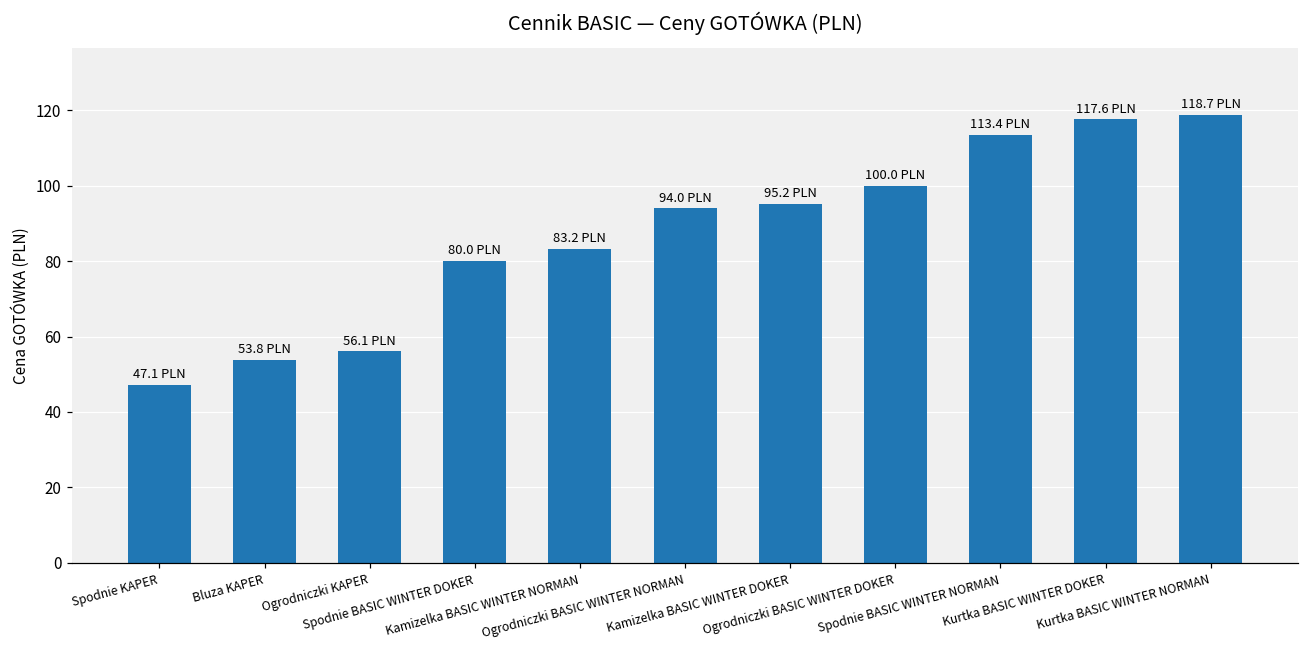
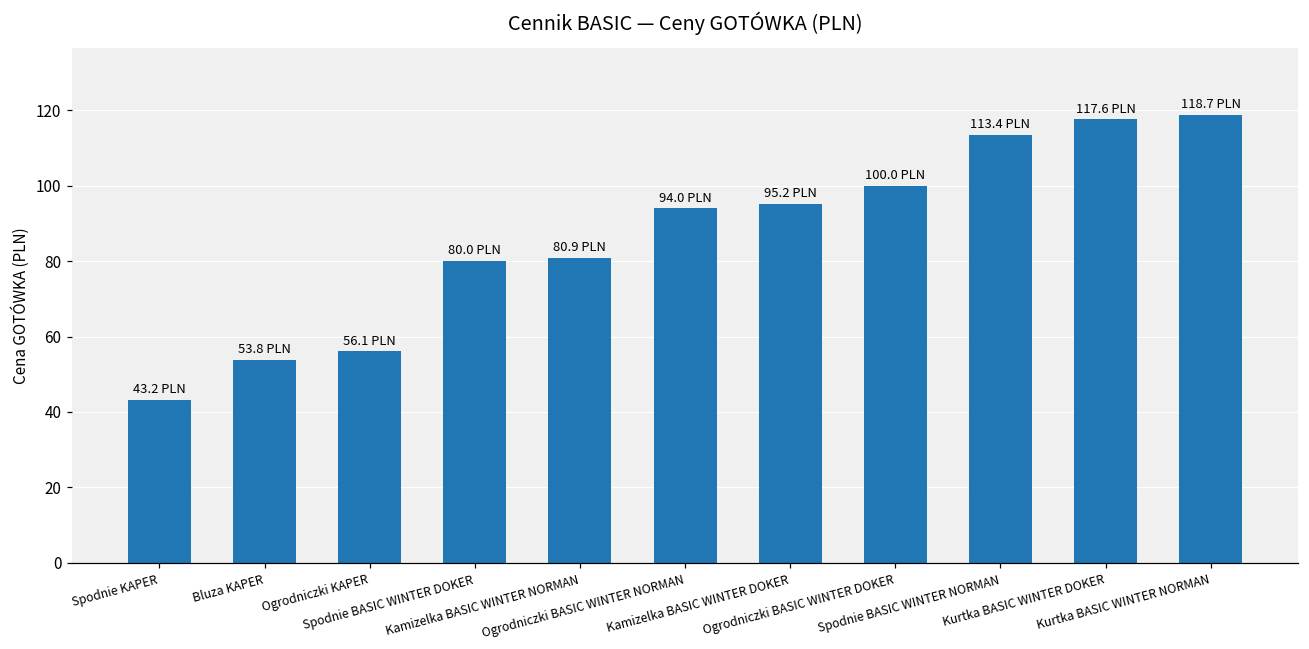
Spodnie KAPER: 47.1 -> 43.2
Kamizelka BASIC WINTER NORMAN: 83.2 -> 80.9
